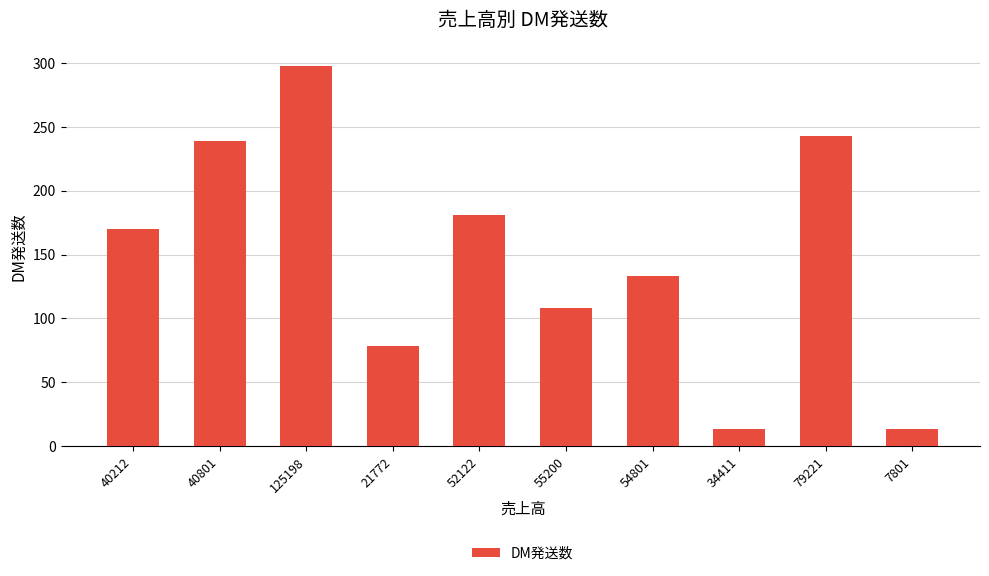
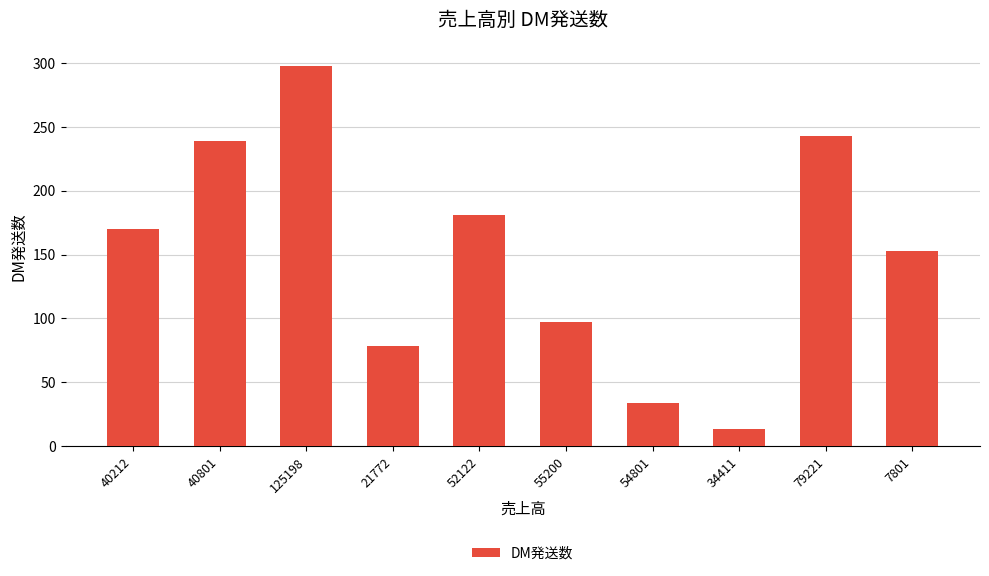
55200: 108 -> 97
54801: 133 -> 34
7801: 13 -> 153
